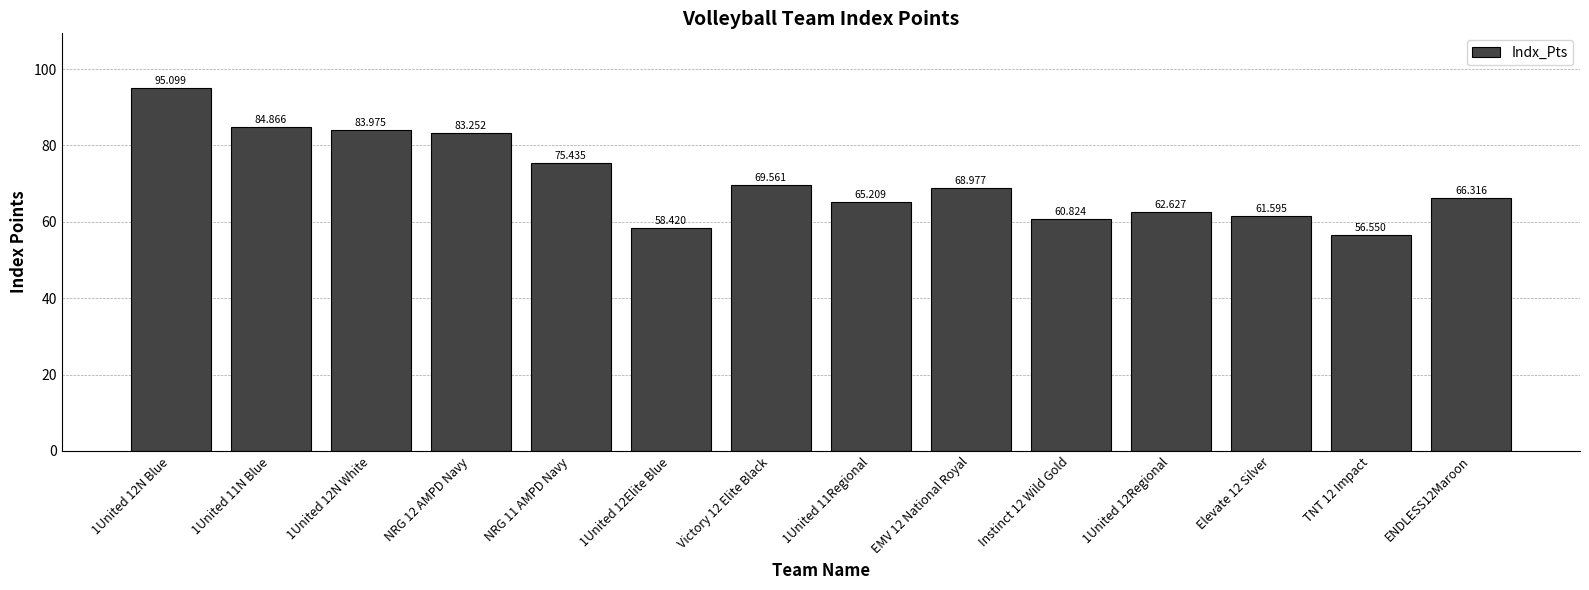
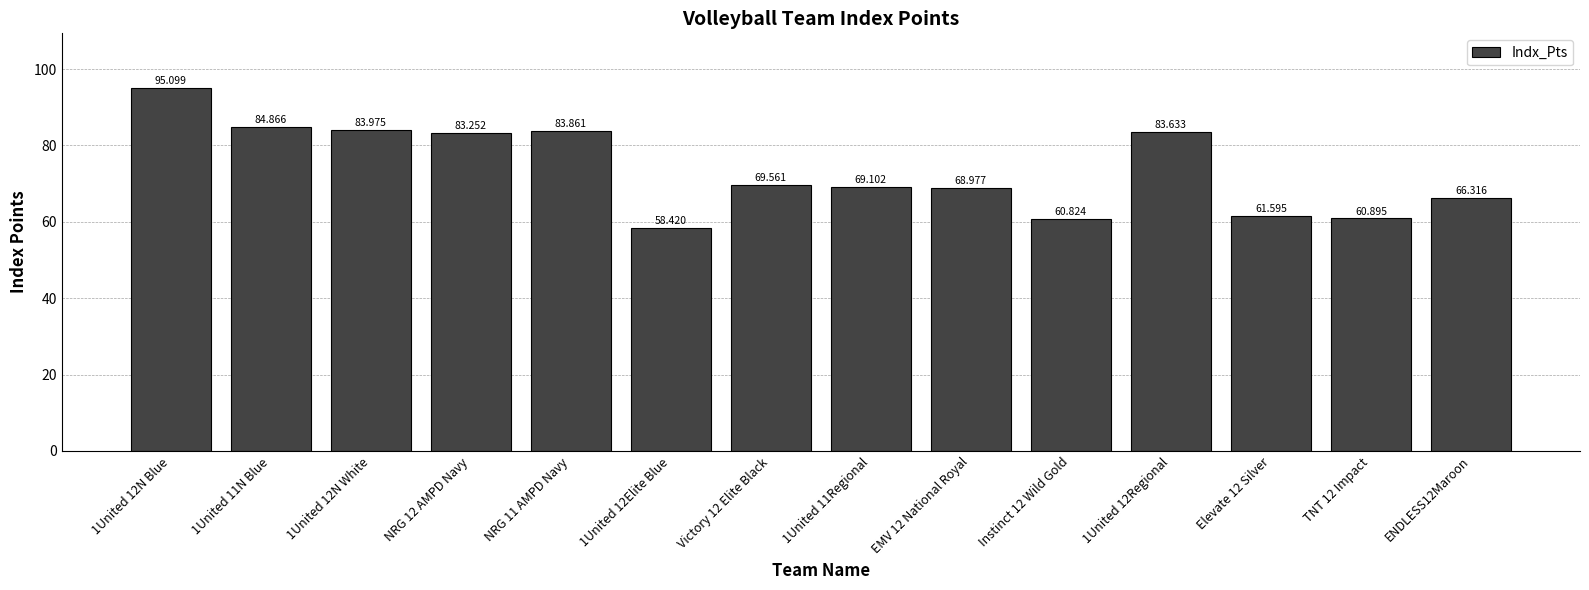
NRG 11 AMPD Navy: 75.435 -> 83.861
1United 11Regional: 65.209 -> 69.102
1United 12Regional: 62.627 -> 83.633
TNT 12 Impact: 56.550 -> 60.895
